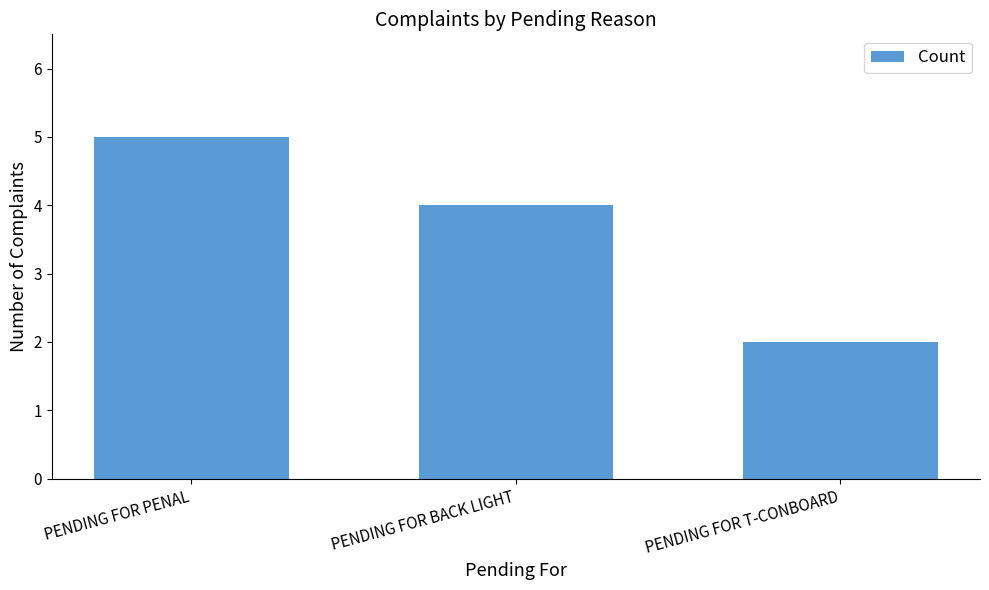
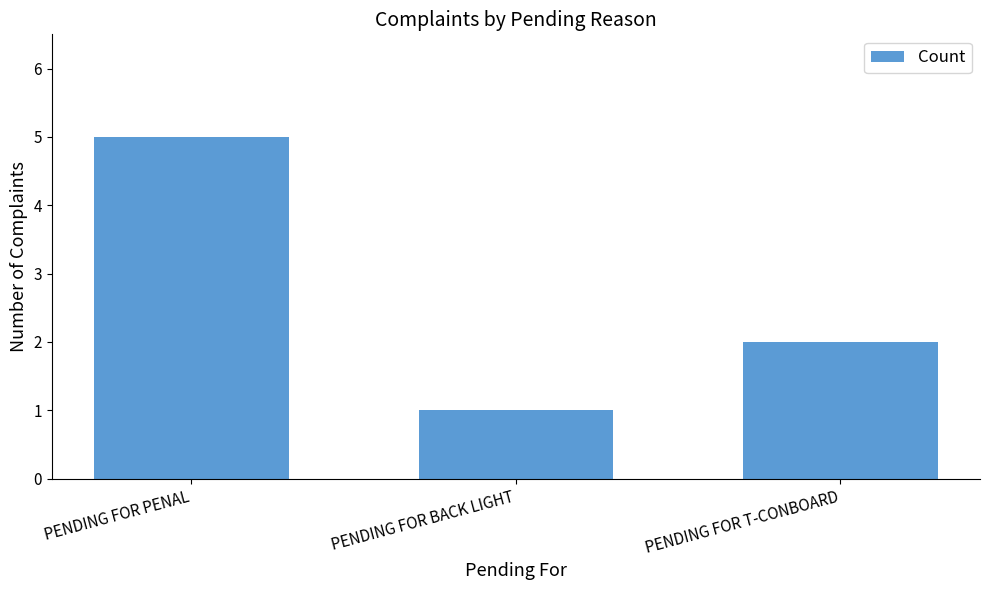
PENDING FOR BACK LIGHT: 4 -> 1
